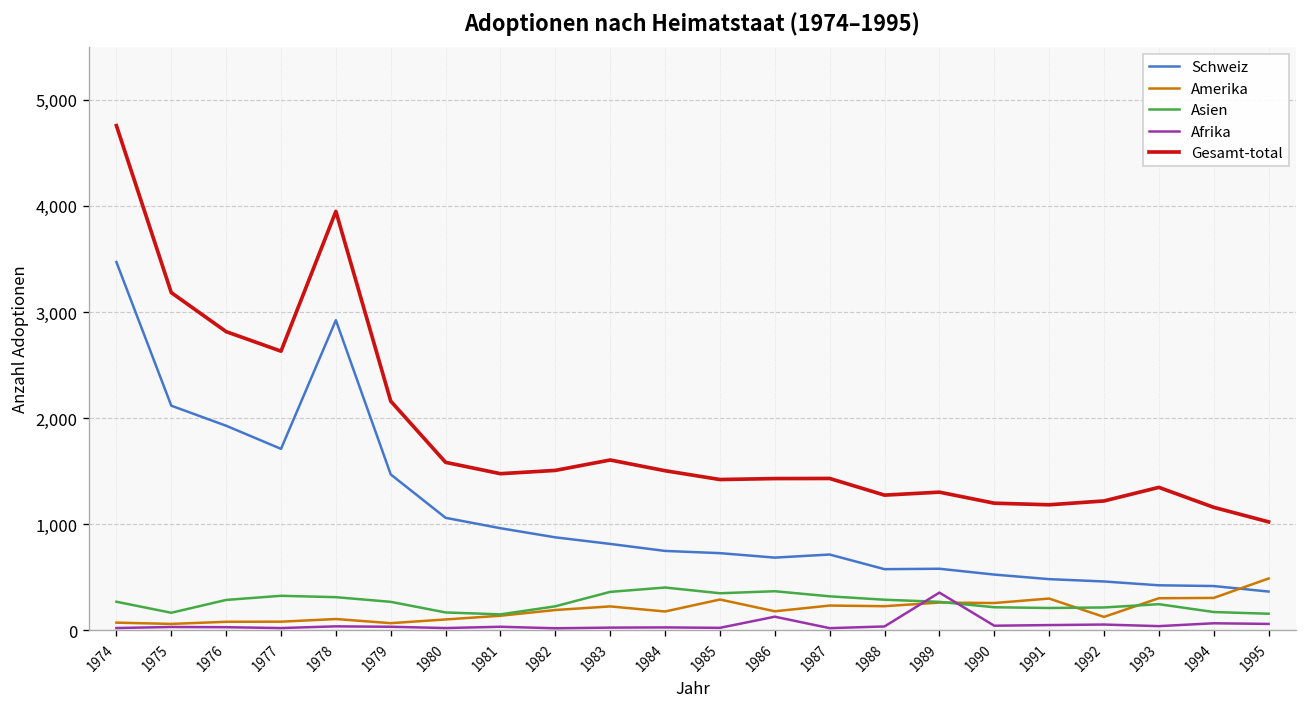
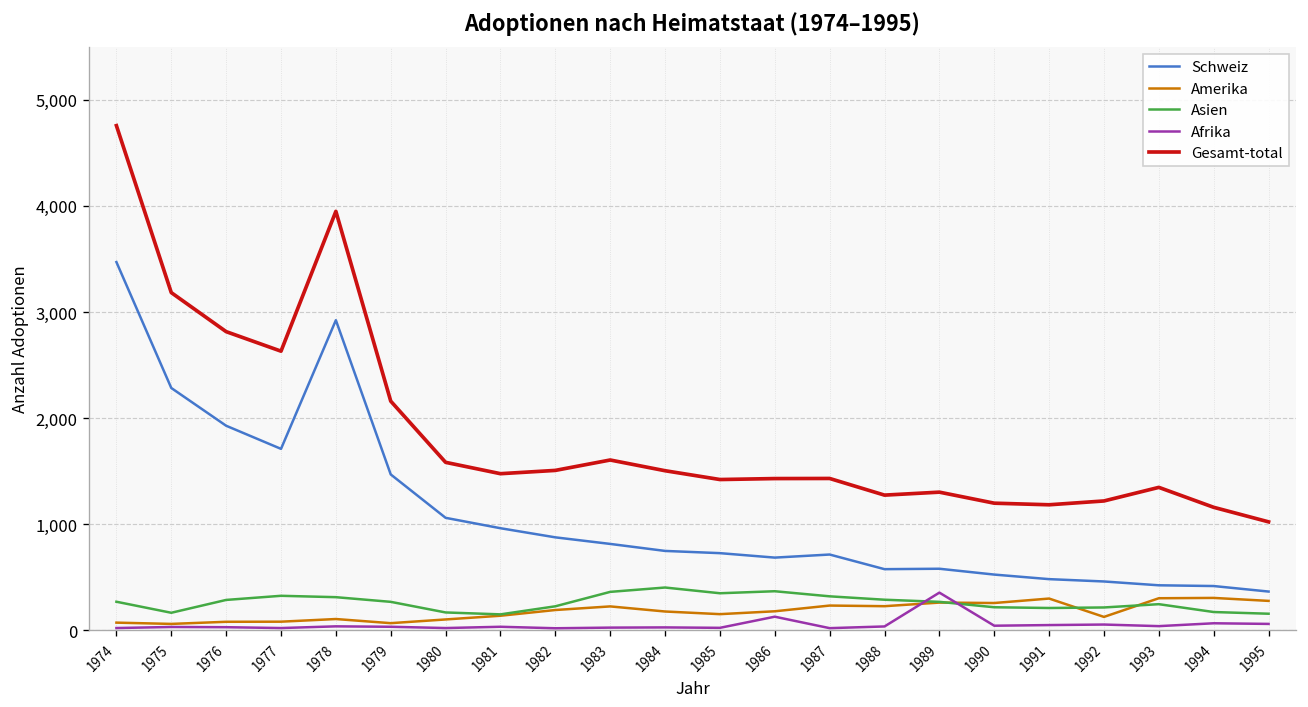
Schweiz, 1975: 2,100 -> 2,300
Amerika, 1985: 300 -> 200
Amerika, 1995: 500 -> 300
